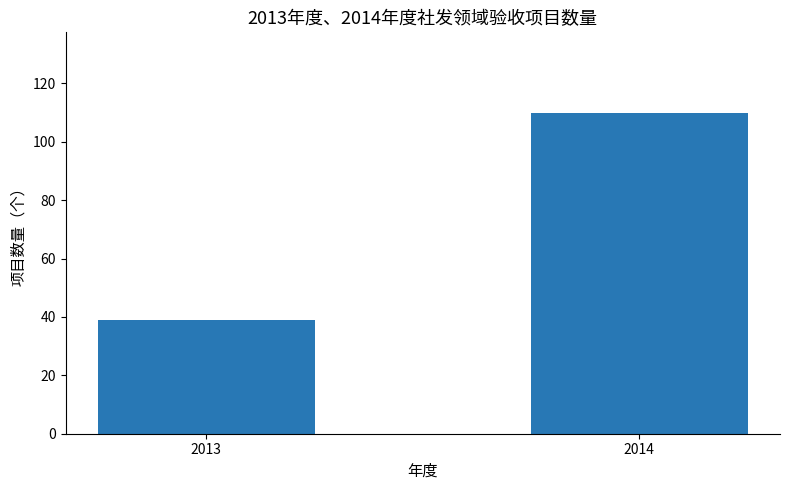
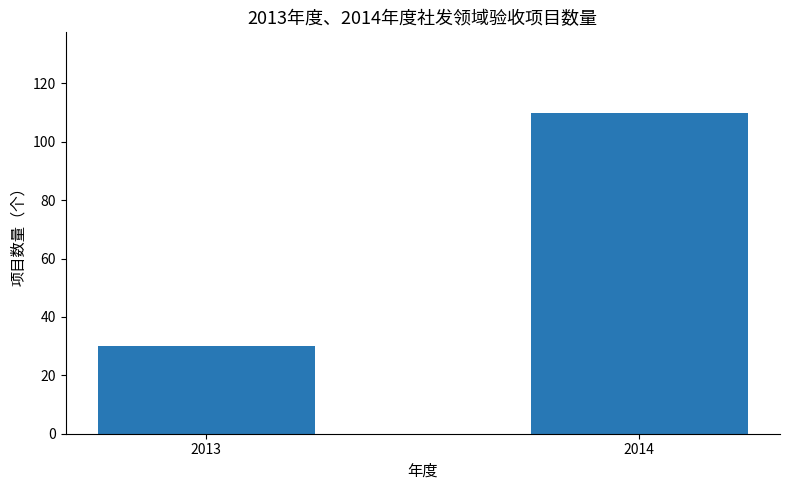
2013: 39 -> 30
